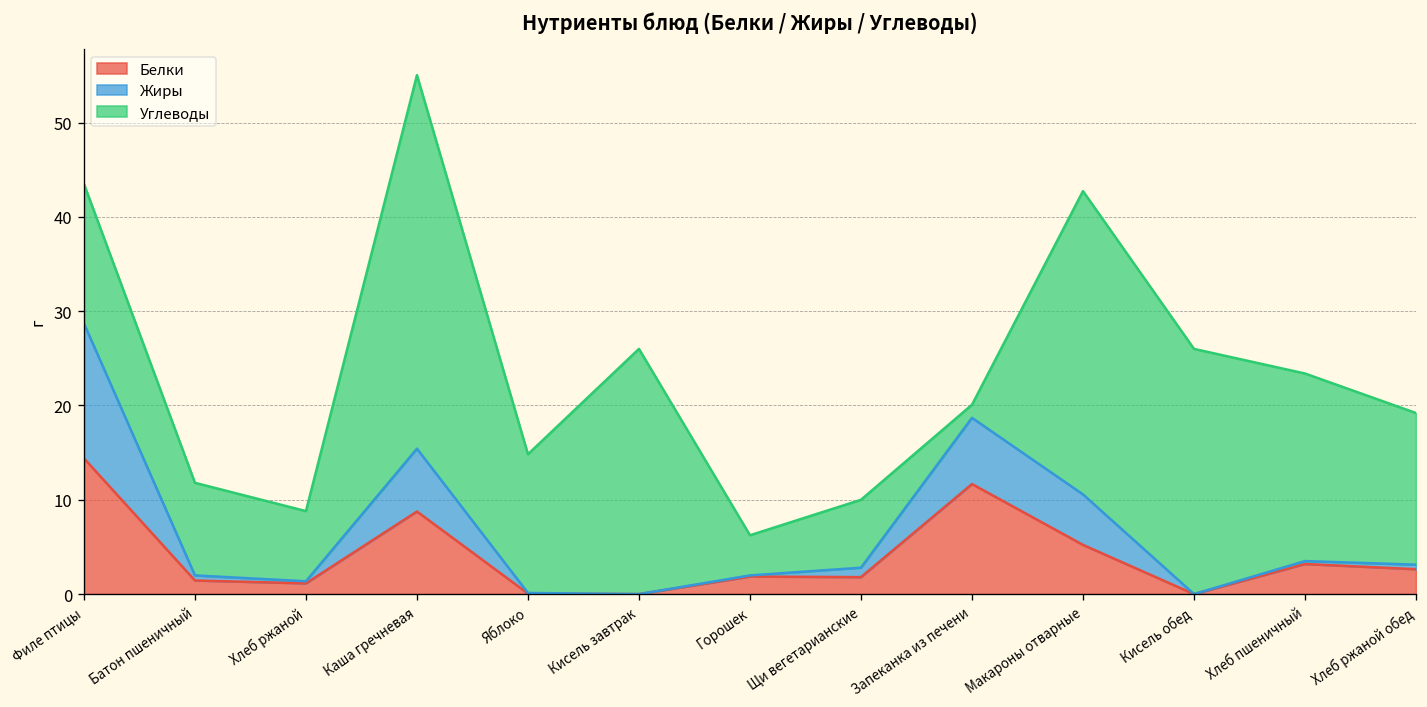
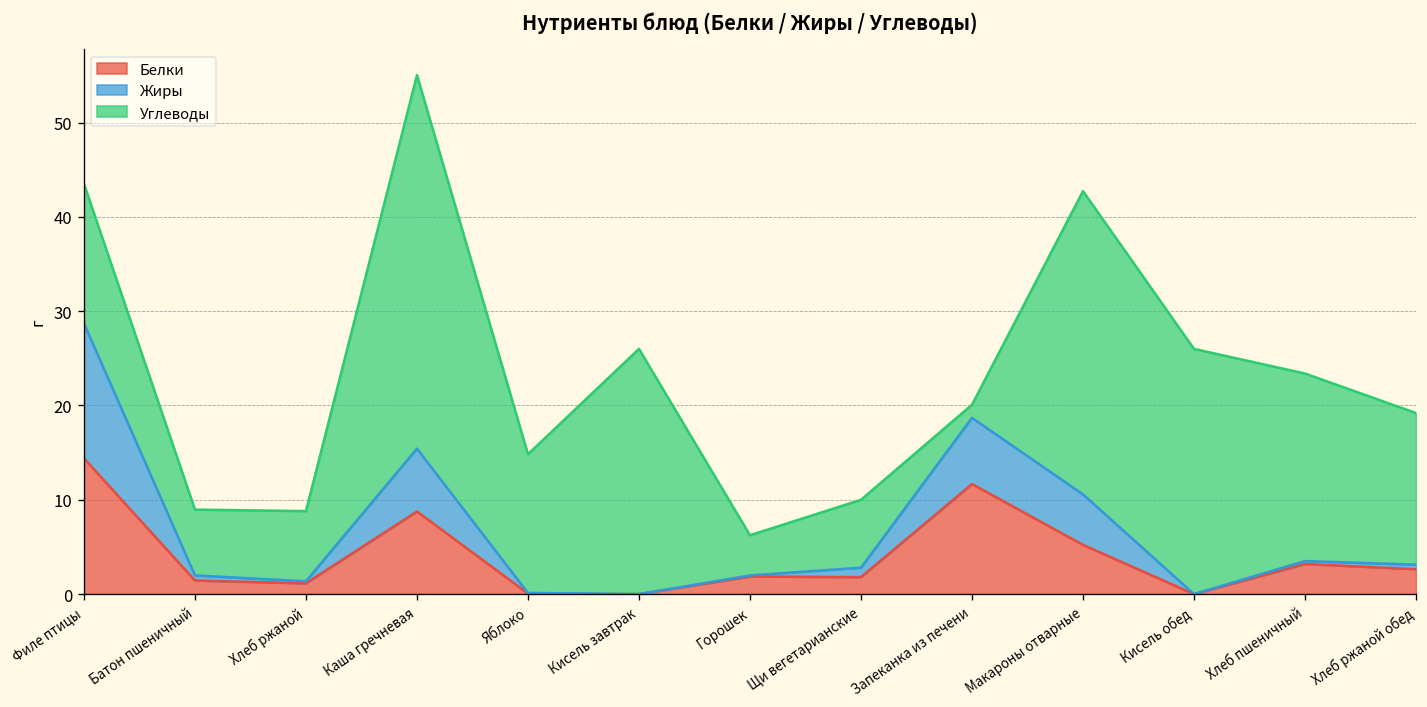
Углеводы, Батон пшеничный: 10 -> 7
